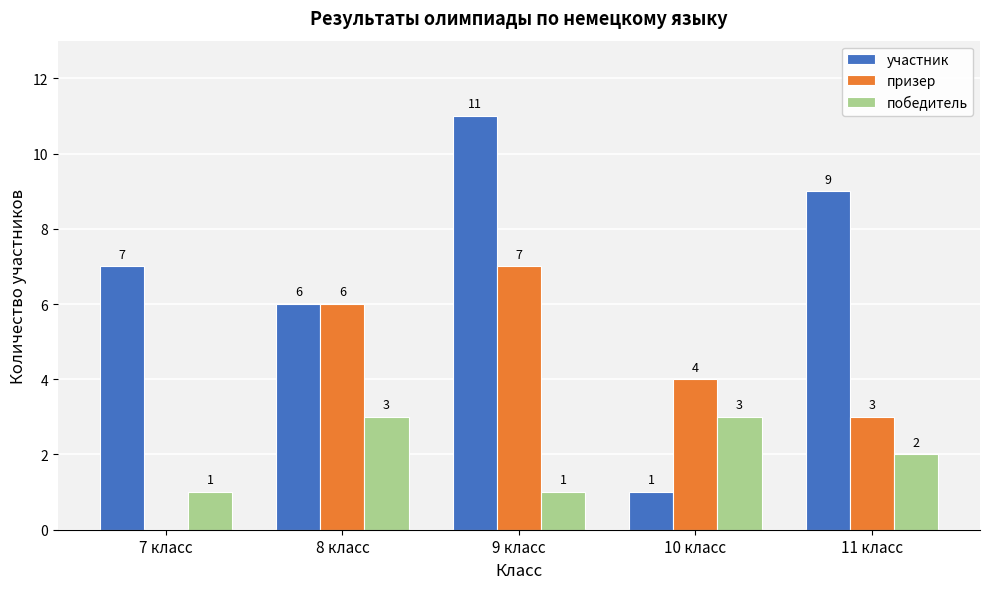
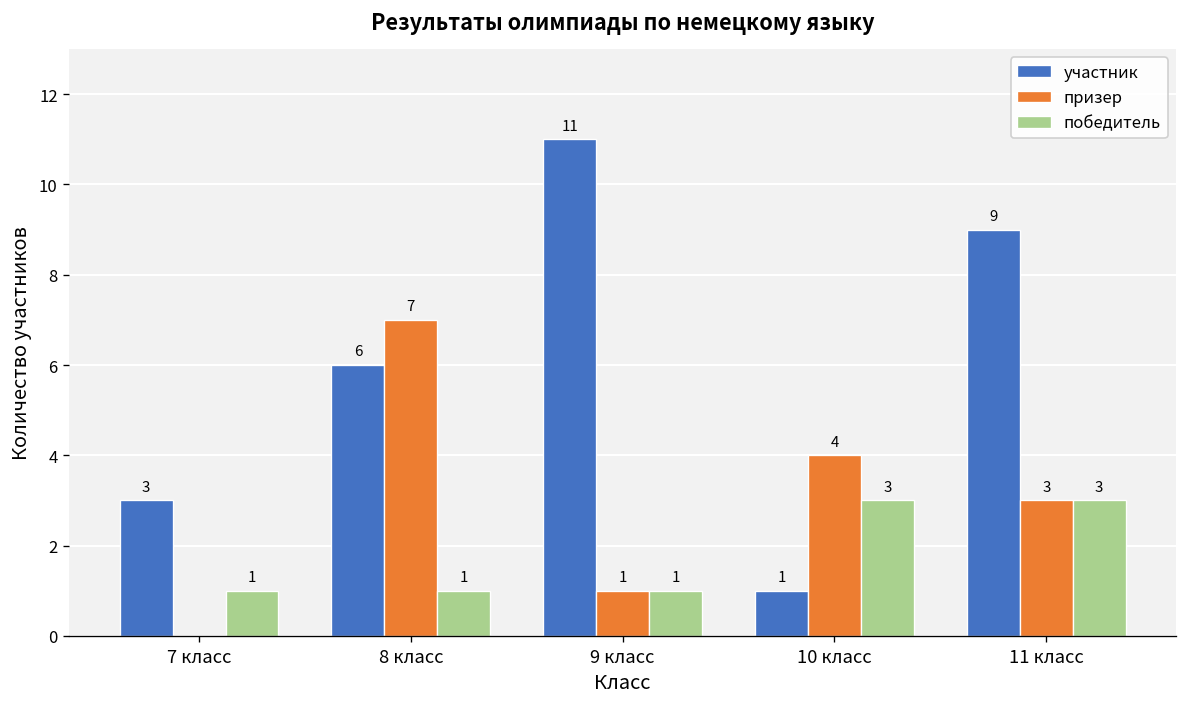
участник, 7 класс: 7 -> 3
призер, 8 класс: 6 -> 7
победитель, 8 класс: 3 -> 1
призер, 9 класс: 7 -> 1
победитель, 11 класс: 2 -> 3
